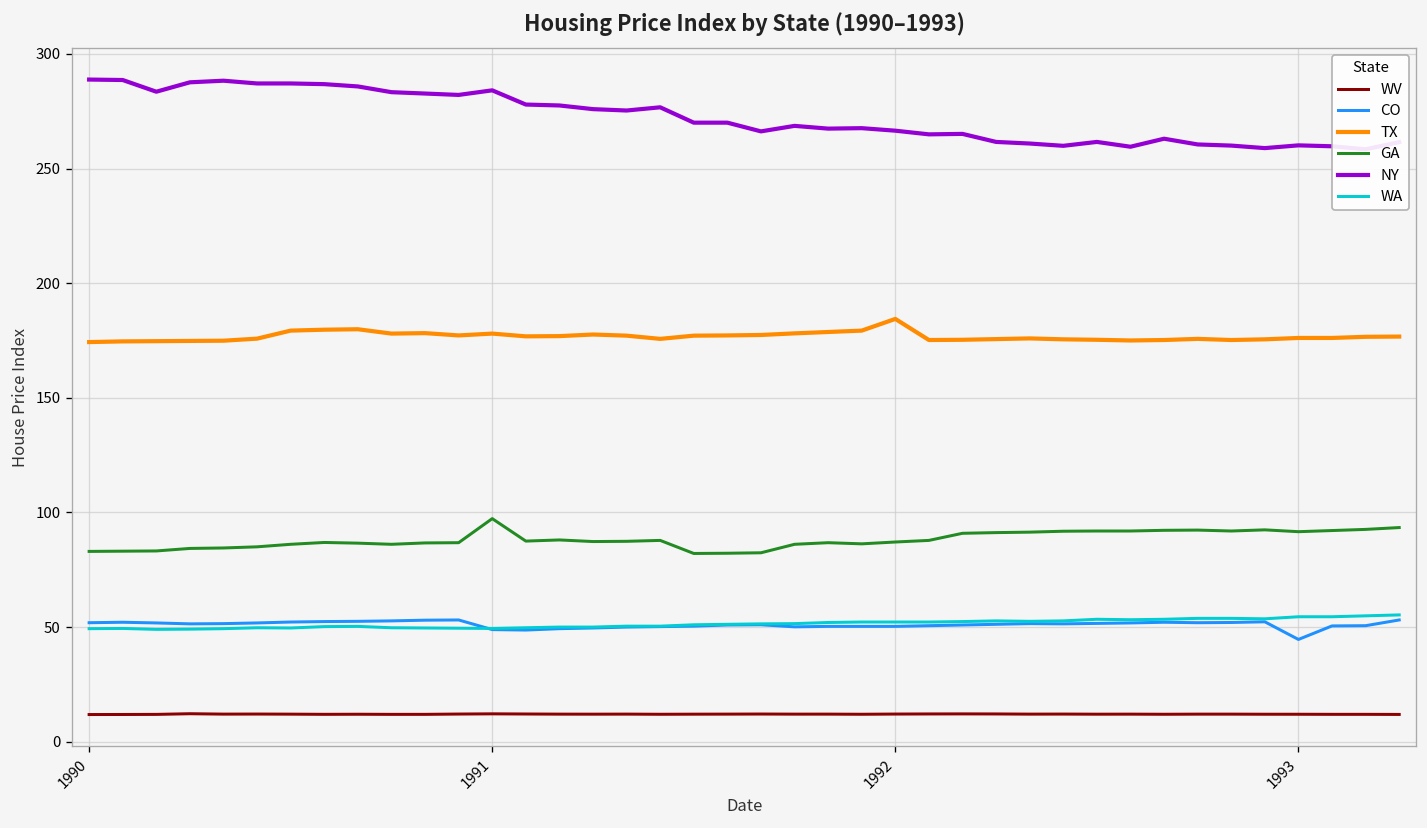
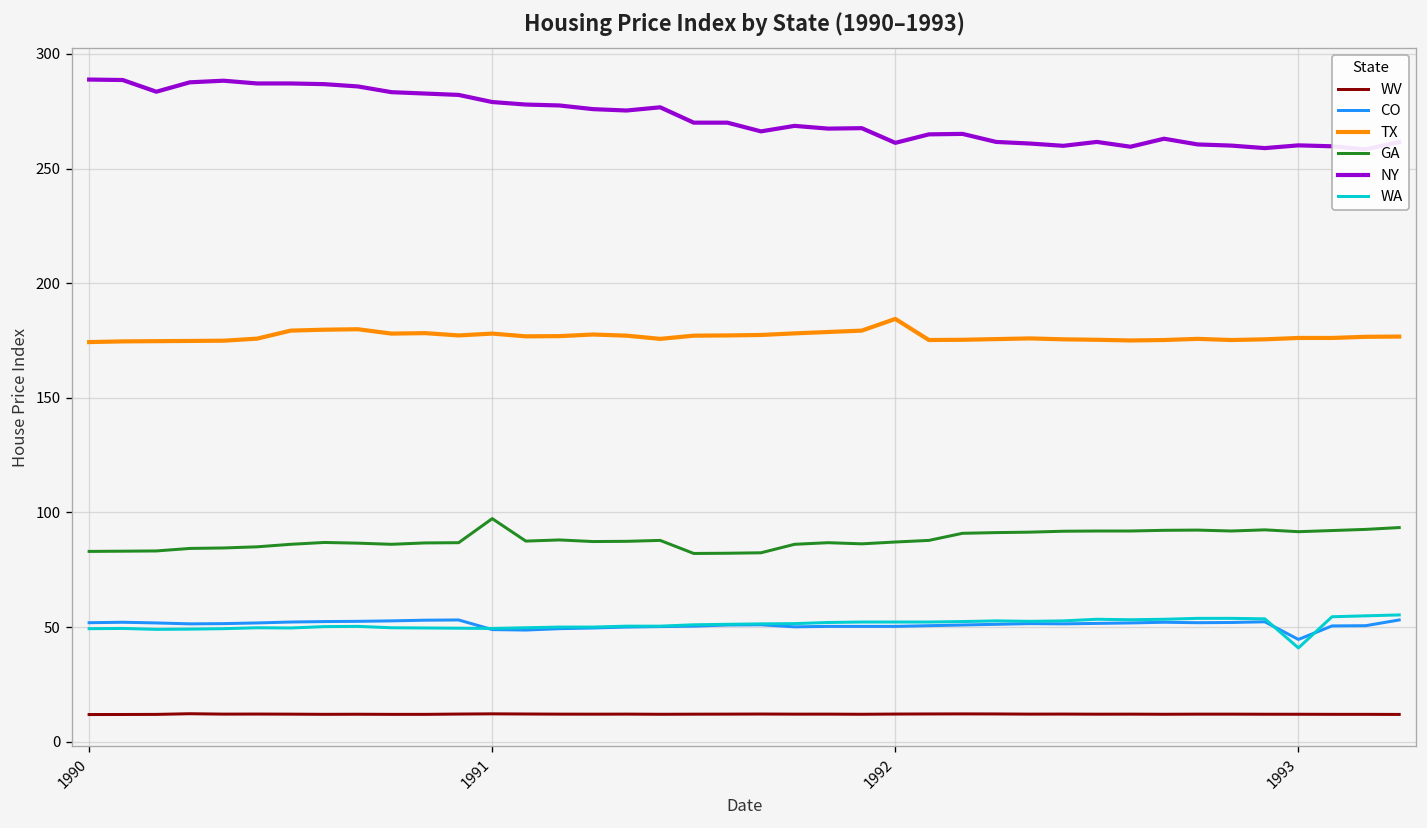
NY, 1991: 284 -> 279
NY, 1992: 267 -> 261
WA, 1993: 55 -> 41
